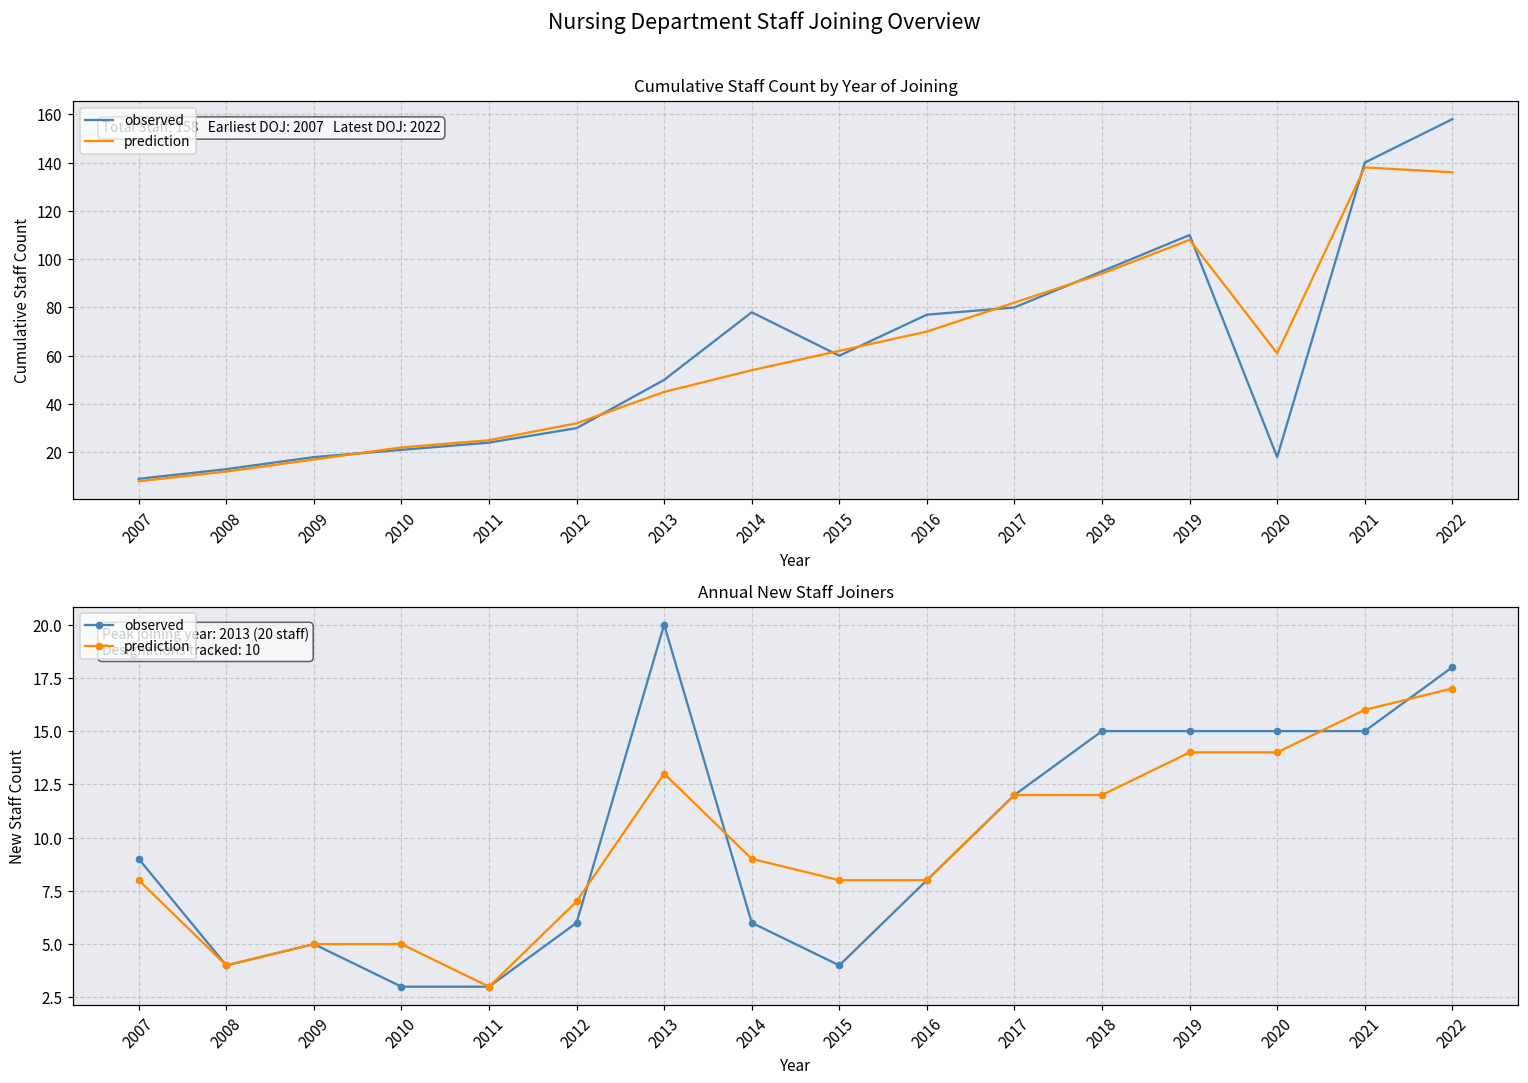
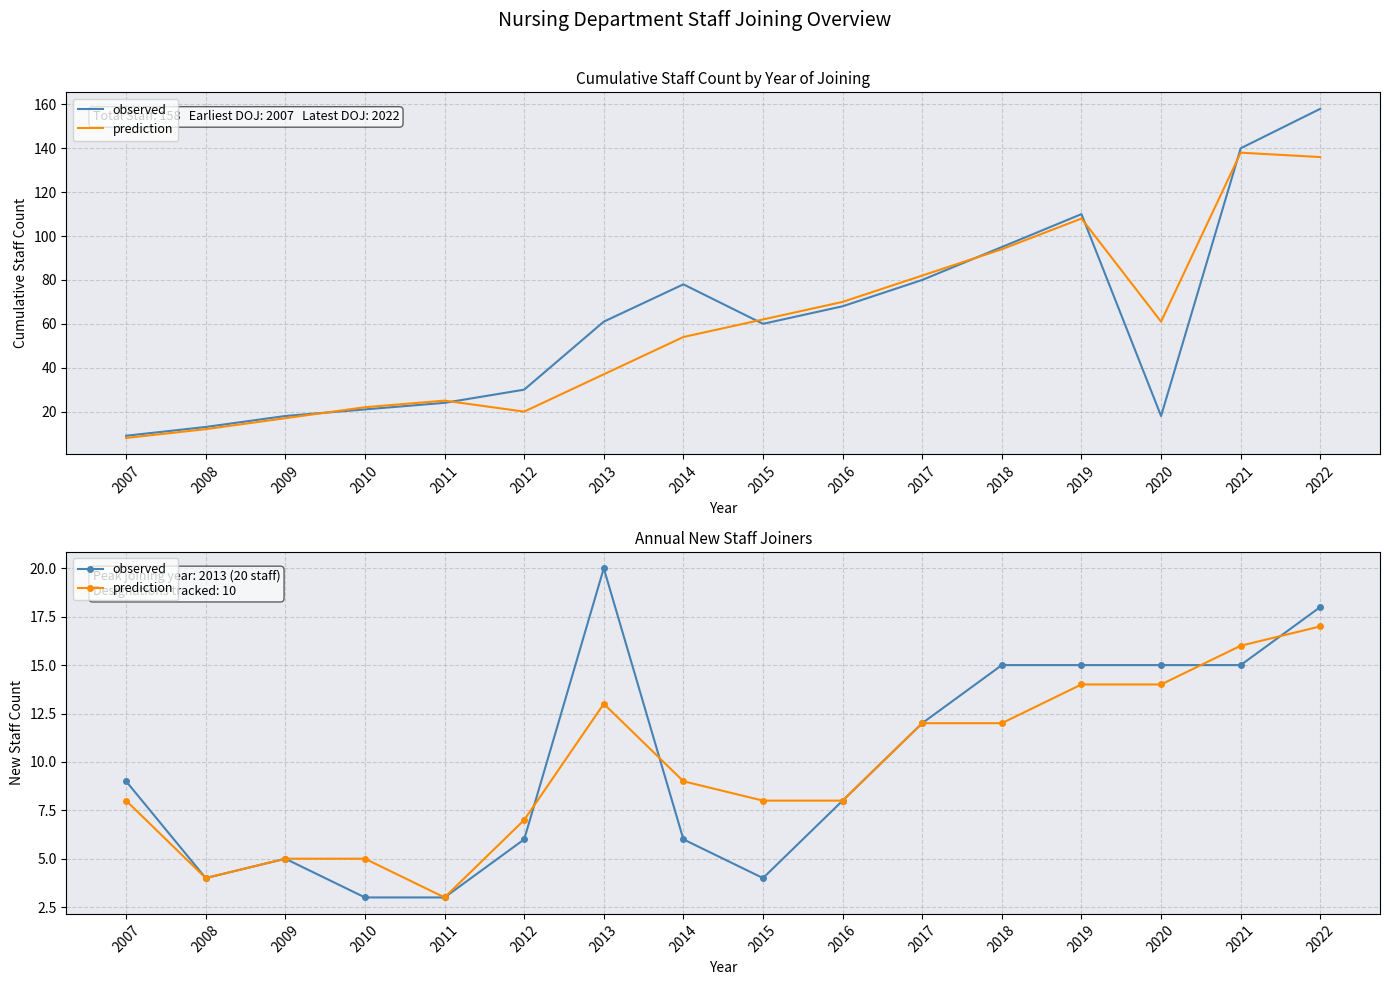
Cumulative Staff Count by Year of Joining, prediction, 2012: 32 -> 20
Cumulative Staff Count by Year of Joining, observed, 2013: 50 -> 61
Cumulative Staff Count by Year of Joining, prediction, 2013: 45 -> 37
Cumulative Staff Count by Year of Joining, observed, 2016: 77 -> 68
